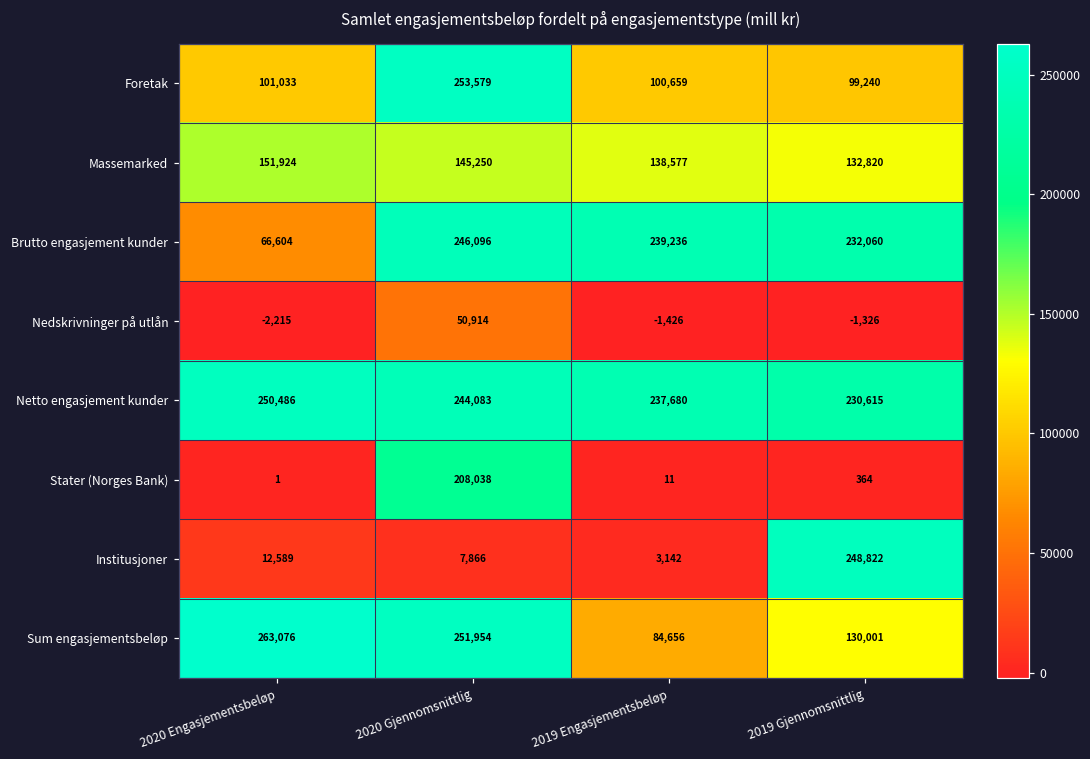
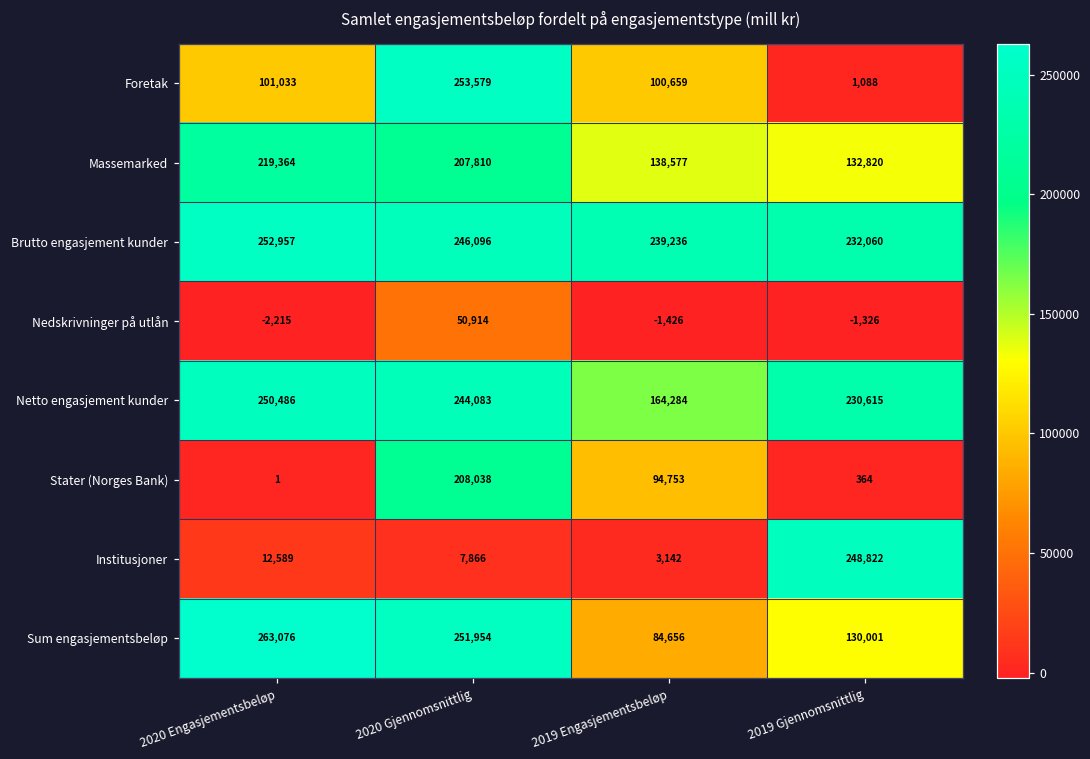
Foretak, 2019 Gjennomsnittlig: 99,240 -> 1,088
Massemarked, 2020 Engasjementsbeløp: 151,924 -> 219,364
Massemarked, 2020 Gjennomsnittlig: 145,250 -> 207,810
Brutto engasjement kunder, 2020 Engasjementsbeløp: 66,604 -> 252,957
Netto engasjement kunder, 2019 Engasjementsbeløp: 237,680 -> 164,284
Stater (Norges Bank), 2019 Engasjementsbeløp: 11 -> 94,753
